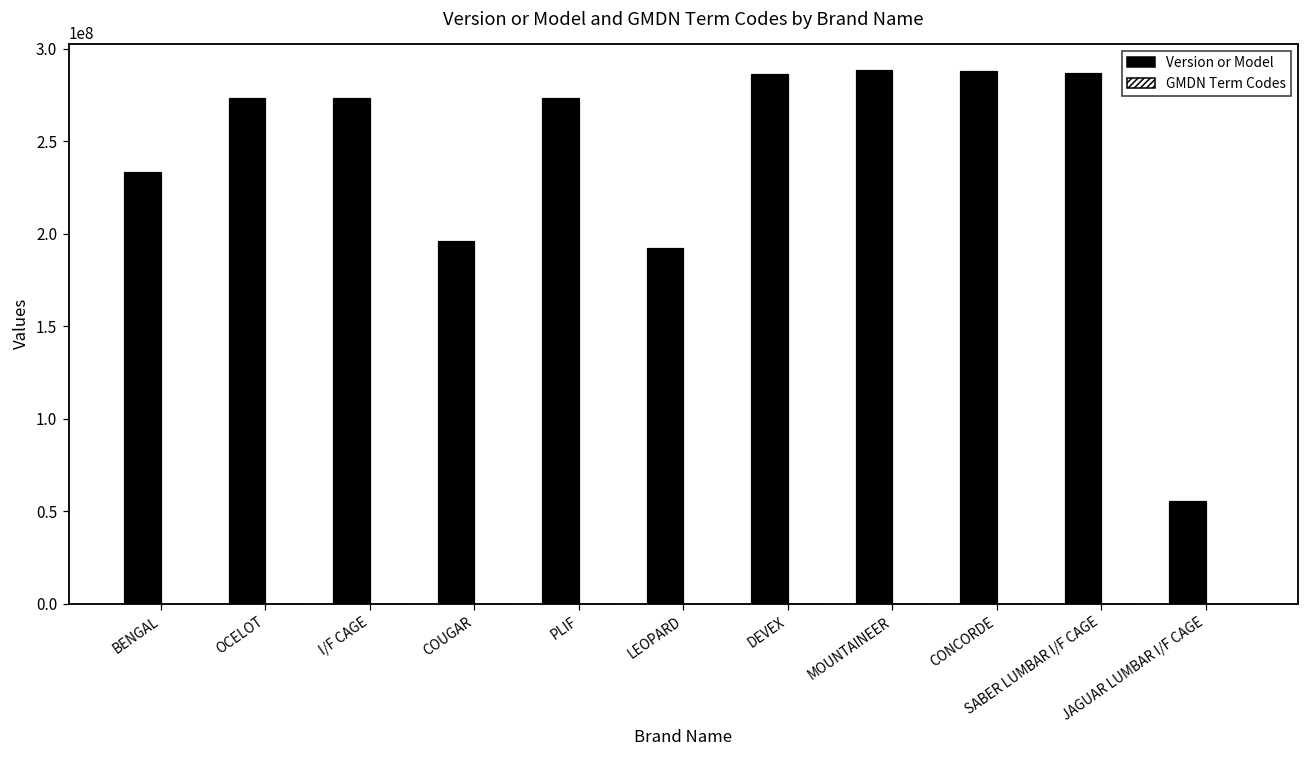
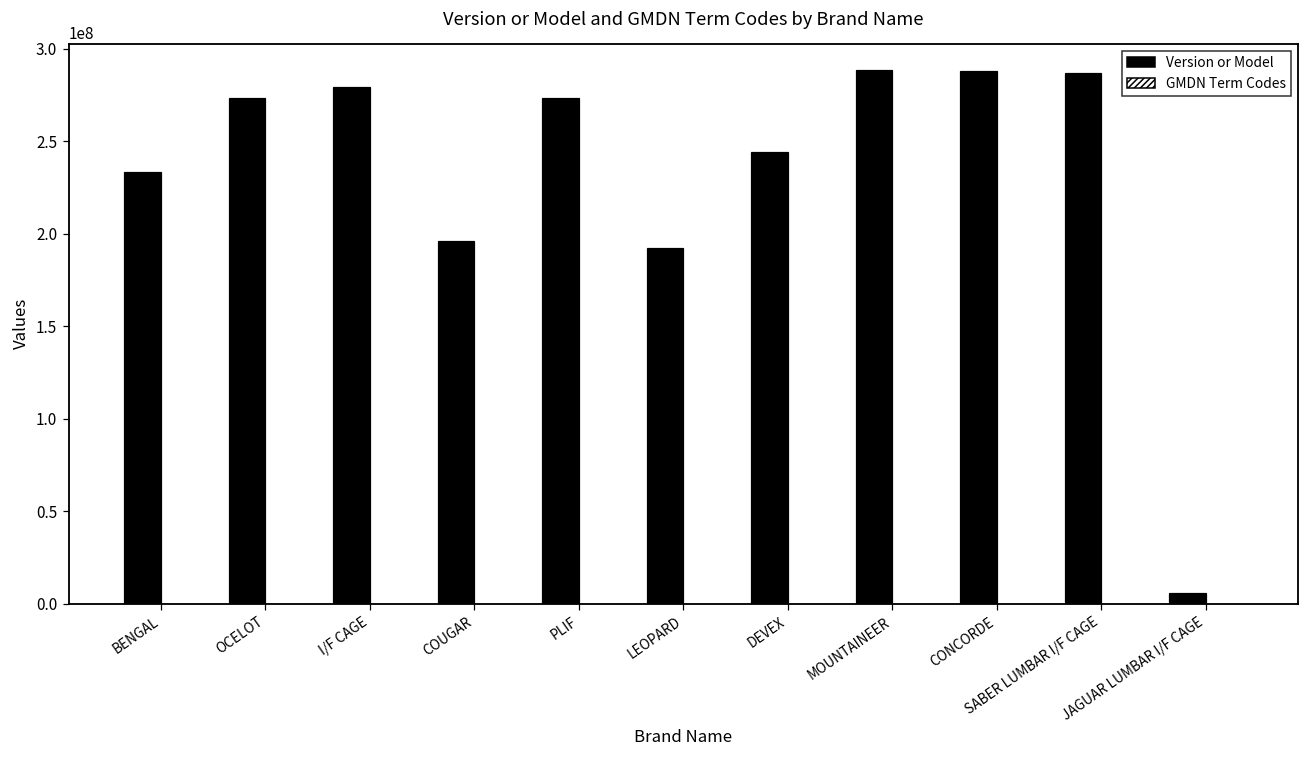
Version or Model, I/F CAGE: 273000000 -> 279000000
Version or Model, DEVEX: 286000000 -> 244000000
Version or Model, JAGUAR LUMBAR I/F CAGE: 56000000 -> 6000000
